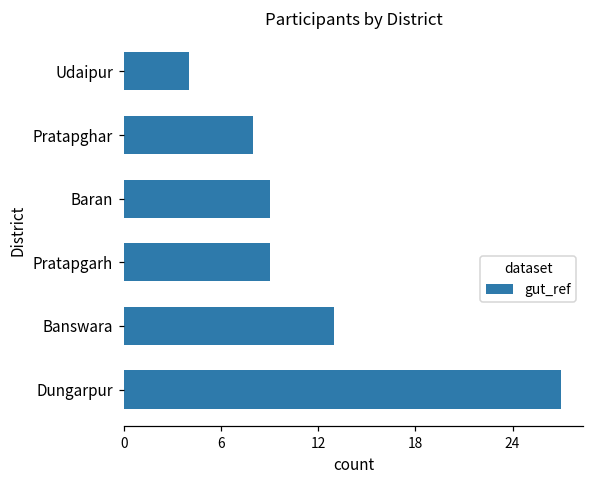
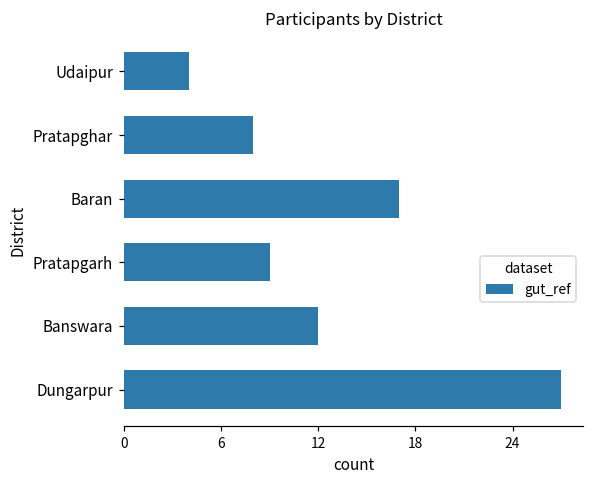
Baran: 9 -> 17
Banswara: 13 -> 12
